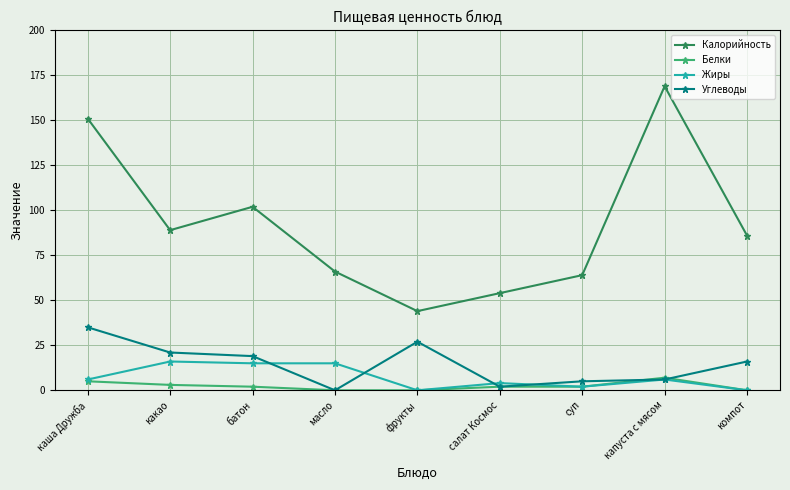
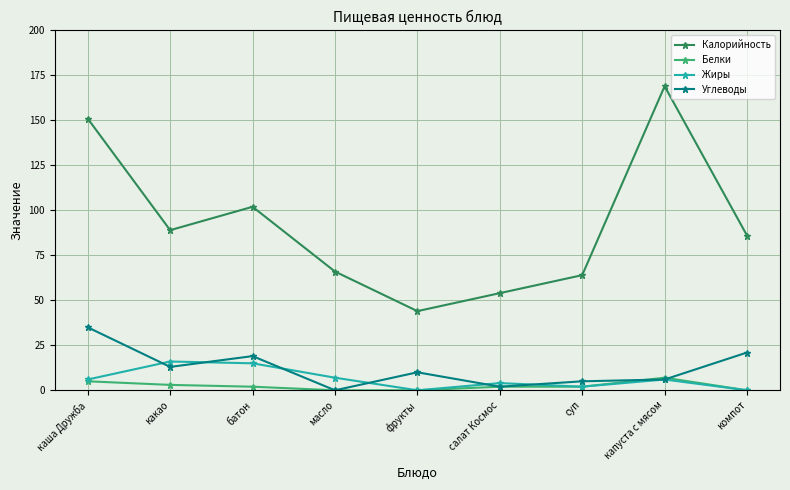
Углеводы, какао: 21 -> 13
Жиры, масло: 15 -> 7
Углеводы, фрукты: 27 -> 10
Углеводы, компот: 16 -> 21
